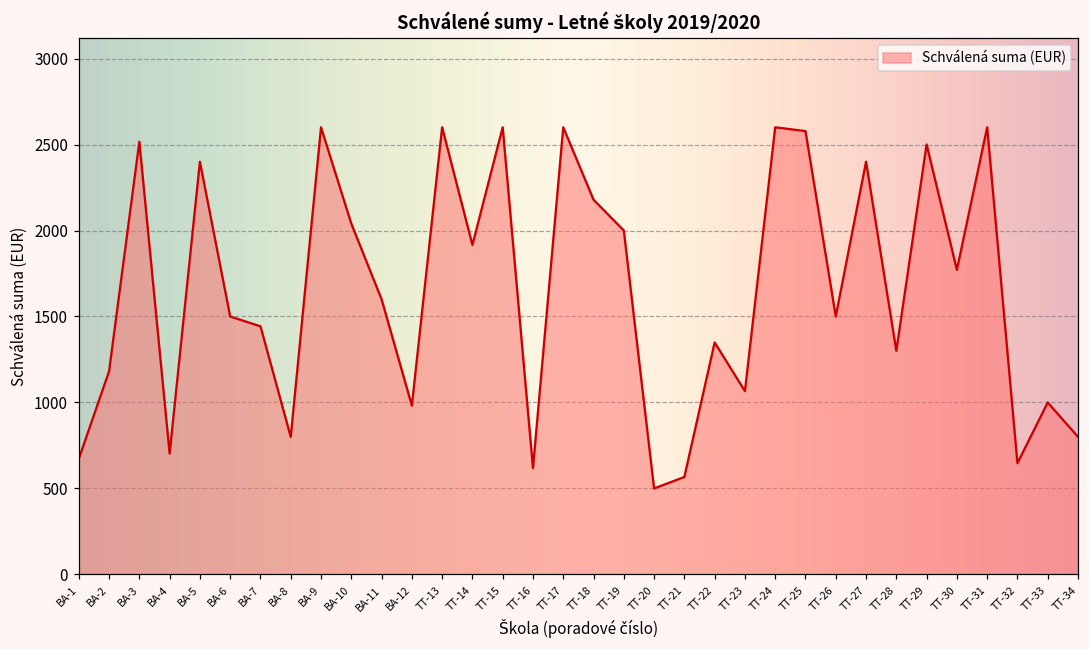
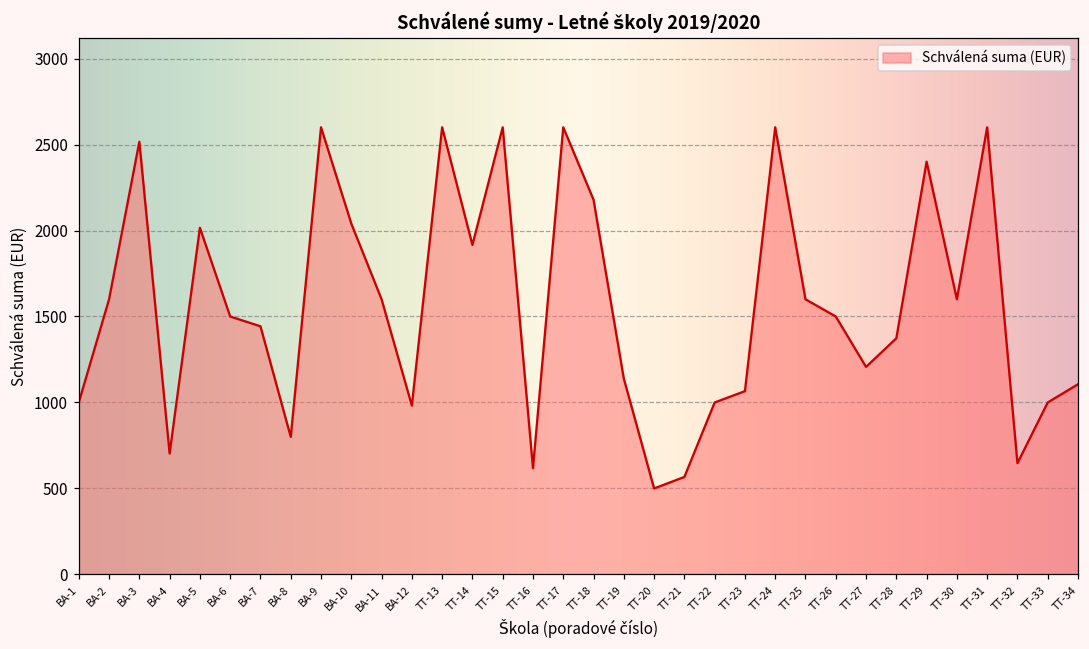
BA-1: 670 -> 1000
BA-2: 1180 -> 1600
BA-5: 2400 -> 2020
TT-19: 2000 -> 1140
TT-22: 1350 -> 1000
TT-25: 2580 -> 1600
TT-27: 2400 -> 1210
TT-28: 1300 -> 1370
TT-29: 2500 -> 2400
TT-30: 1770 -> 1600
TT-34: 800 -> 1110
